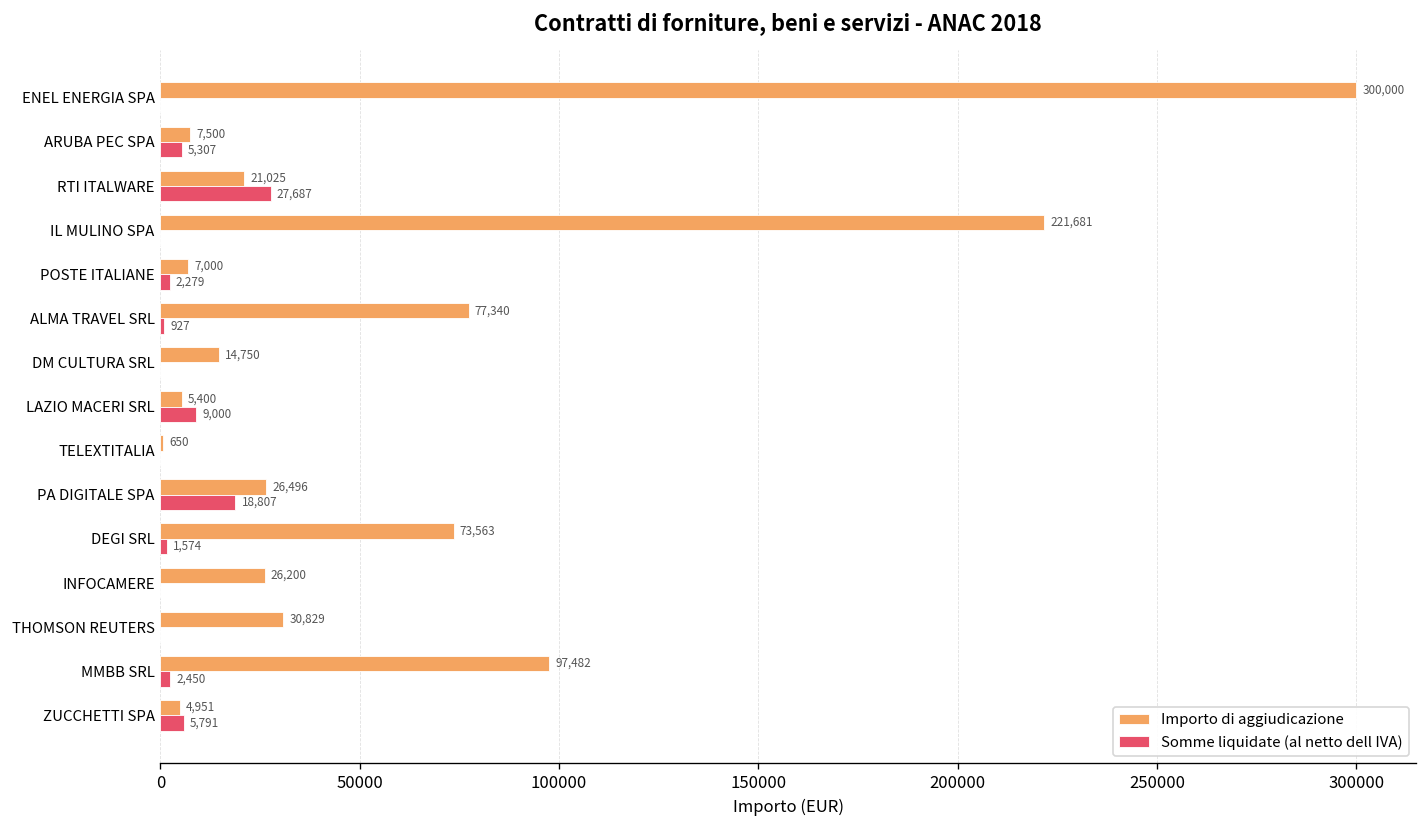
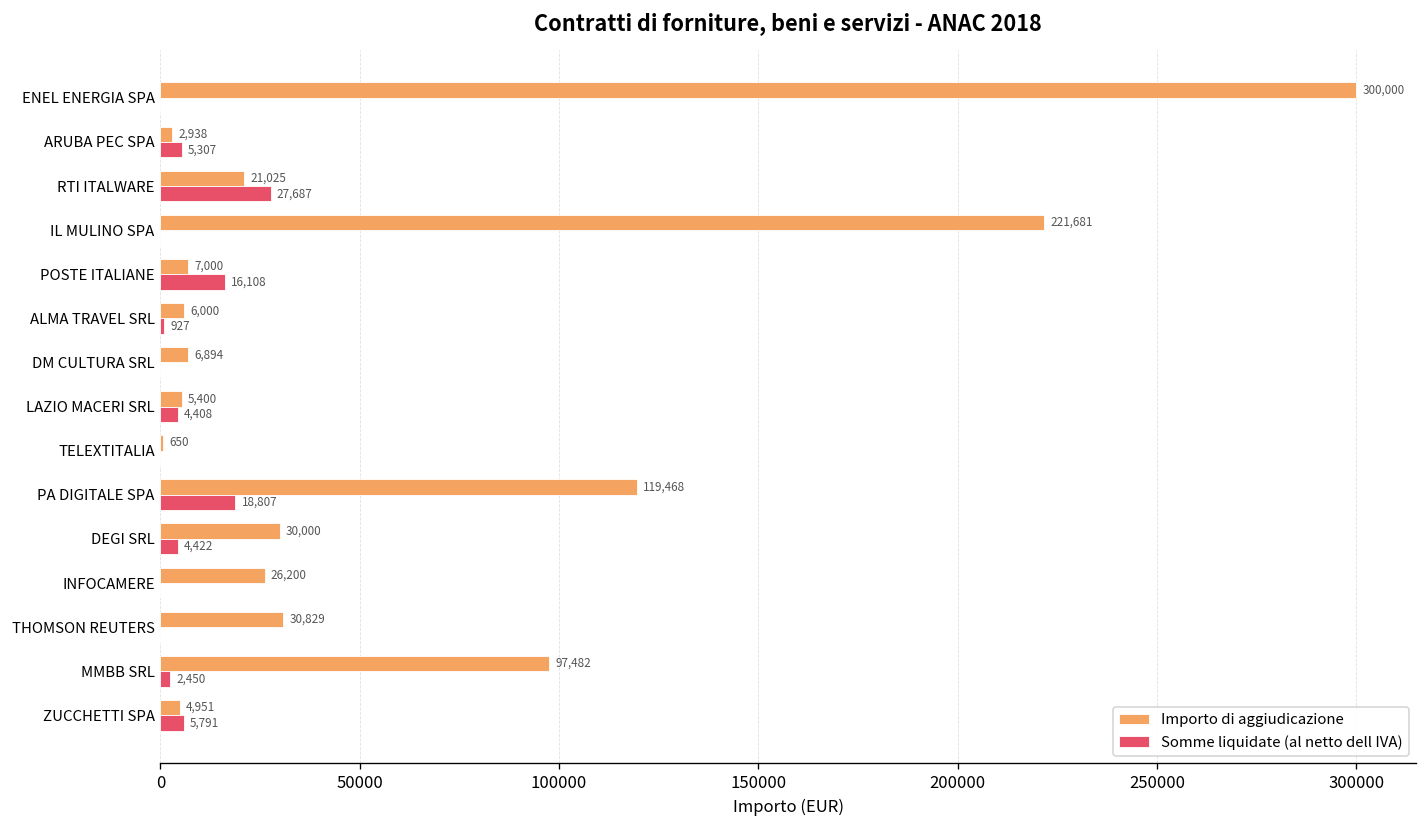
Importo di aggiudicazione, ARUBA PEC SPA: 7,500 -> 2,938
Somme liquidate (al netto dell IVA), POSTE ITALIANE: 2,279 -> 16,108
Importo di aggiudicazione, ALMA TRAVEL SRL: 77,340 -> 6,000
Importo di aggiudicazione, DM CULTURA SRL: 14,750 -> 6,894
Somme liquidate (al netto dell IVA), LAZIO MACERI SRL: 9,000 -> 4,408
Importo di aggiudicazione, PA DIGITALE SPA: 26,496 -> 119,468
Importo di aggiudicazione, DEGI SRL: 73,563 -> 30,000
Somme liquidate (al netto dell IVA), DEGI SRL: 1,574 -> 4,422
